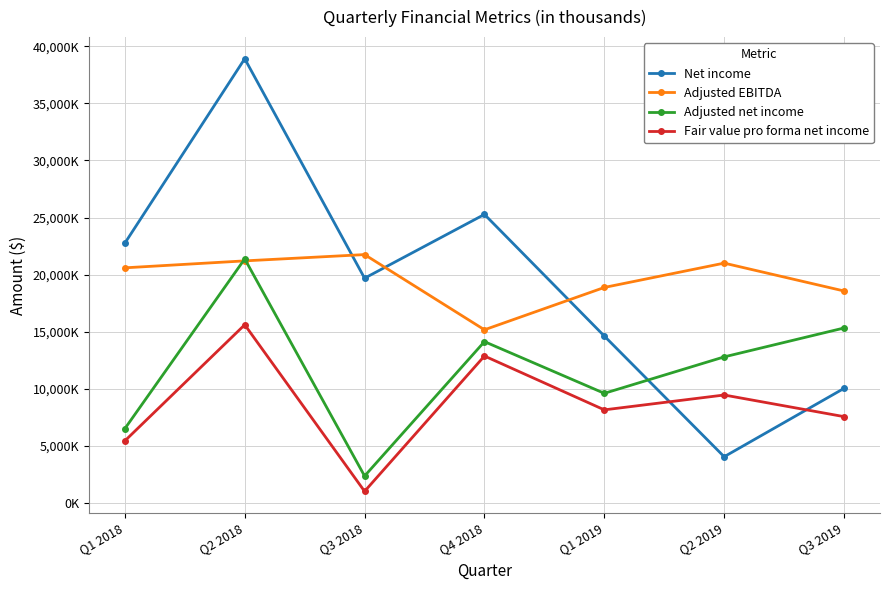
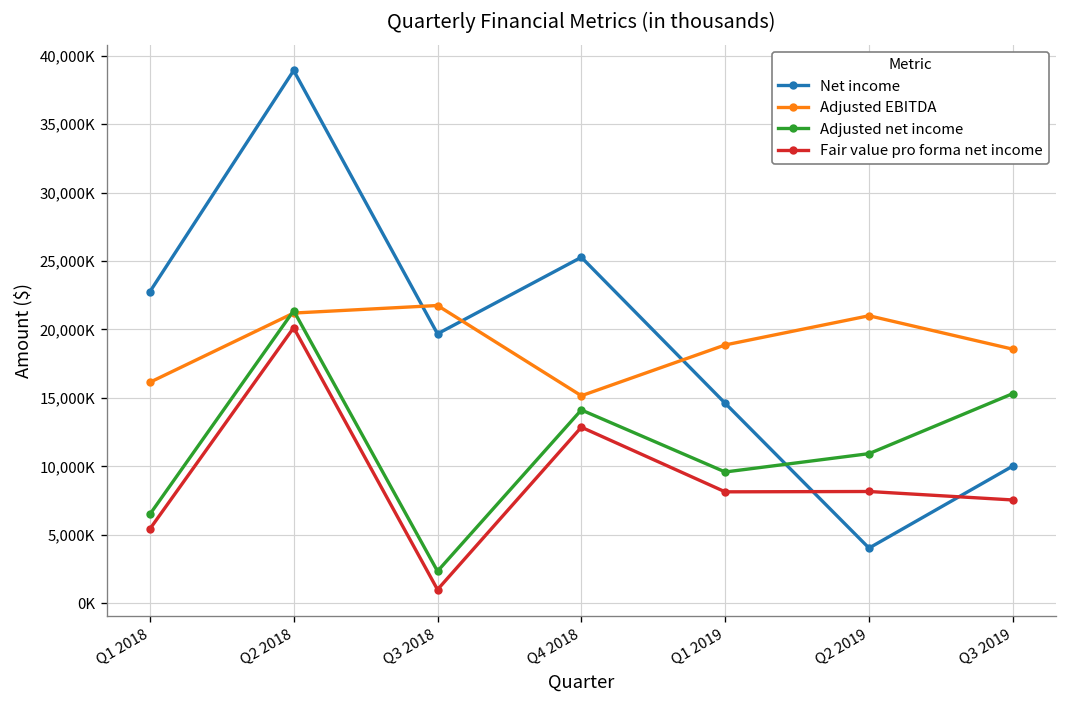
Adjusted EBITDA, Q1 2018: 20,600,000 -> 16,100,000
Fair value pro forma net income, Q2 2018: 15,600,000 -> 20,100,000
Adjusted net income, Q2 2019: 12,800,000 -> 10,900,000
Fair value pro forma net income, Q2 2019: 9,400,000 -> 8,200,000
